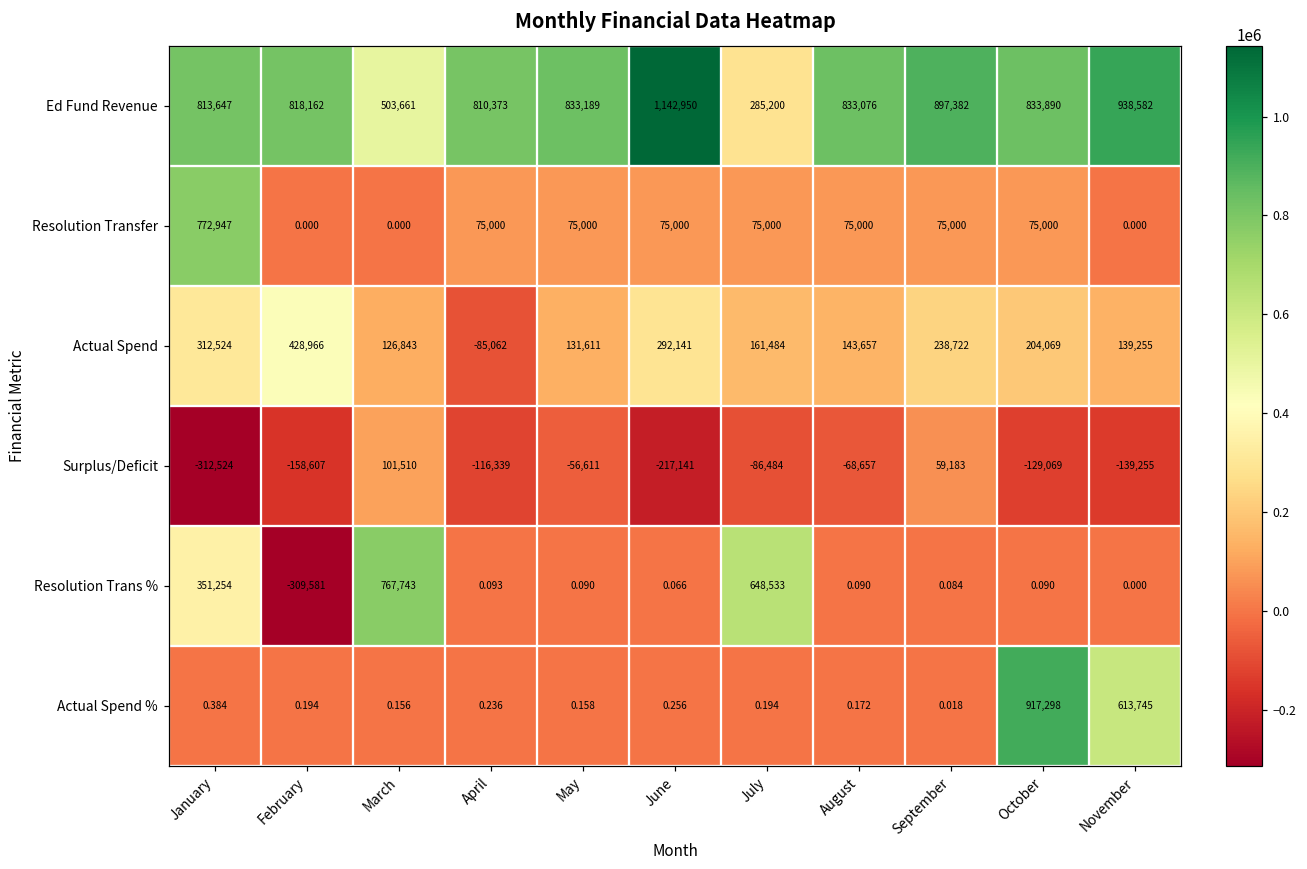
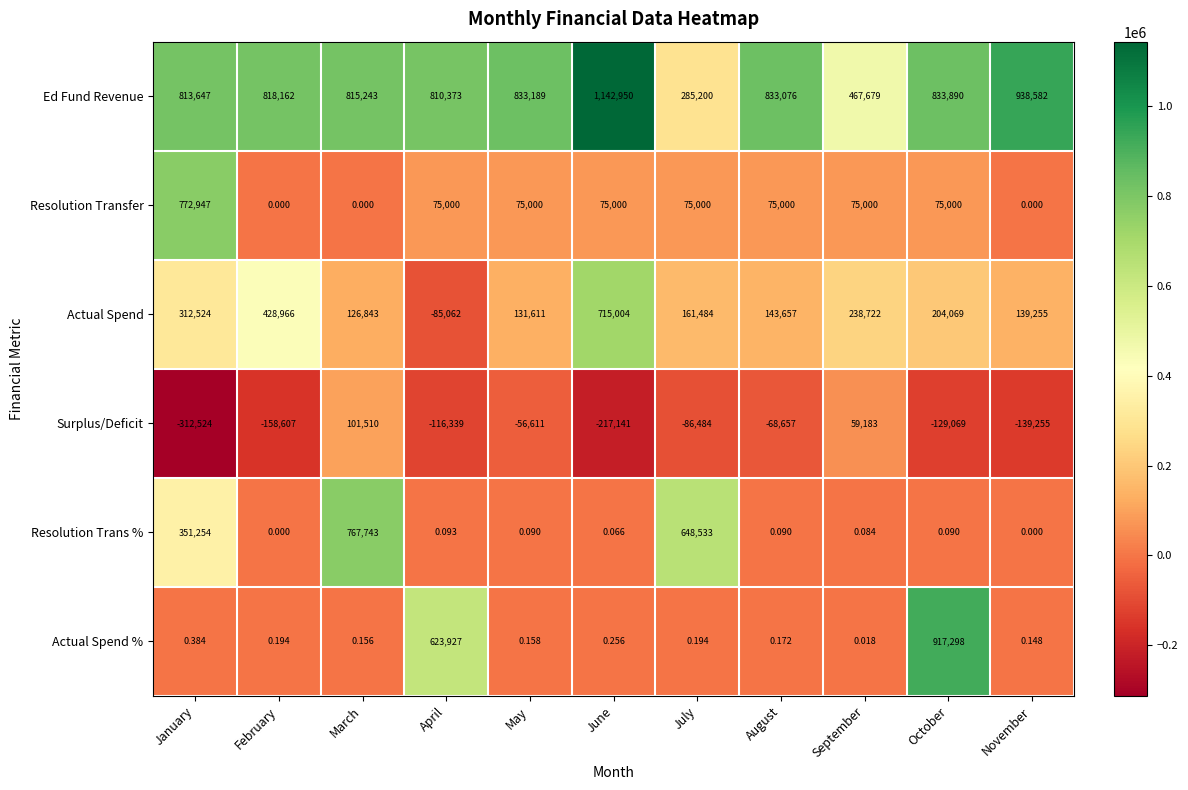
Ed Fund Revenue, March: 503,661 -> 815,243
Ed Fund Revenue, September: 897,382 -> 467,679
Actual Spend, June: 292,141 -> 715,004
Resolution Trans %, February: -309,581 -> 0.000
Actual Spend %, April: 0.236 -> 623,927
Actual Spend %, November: 613,745 -> 0.148
